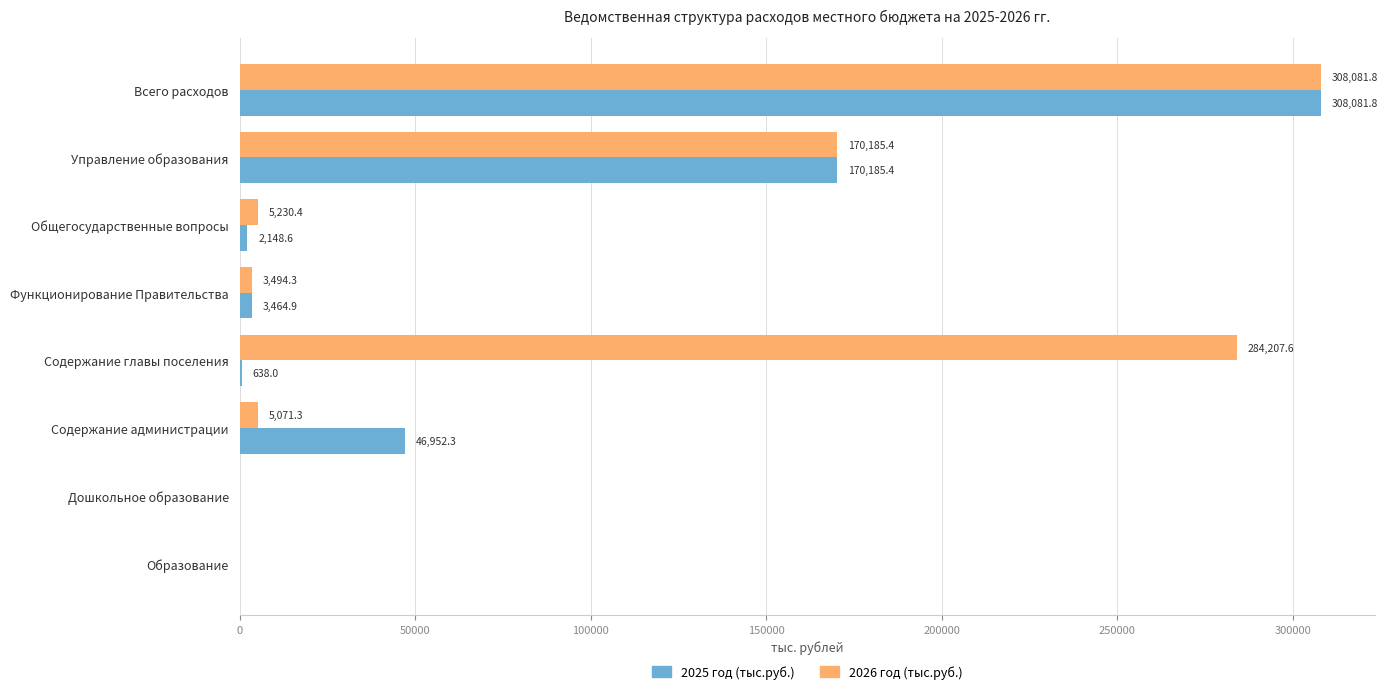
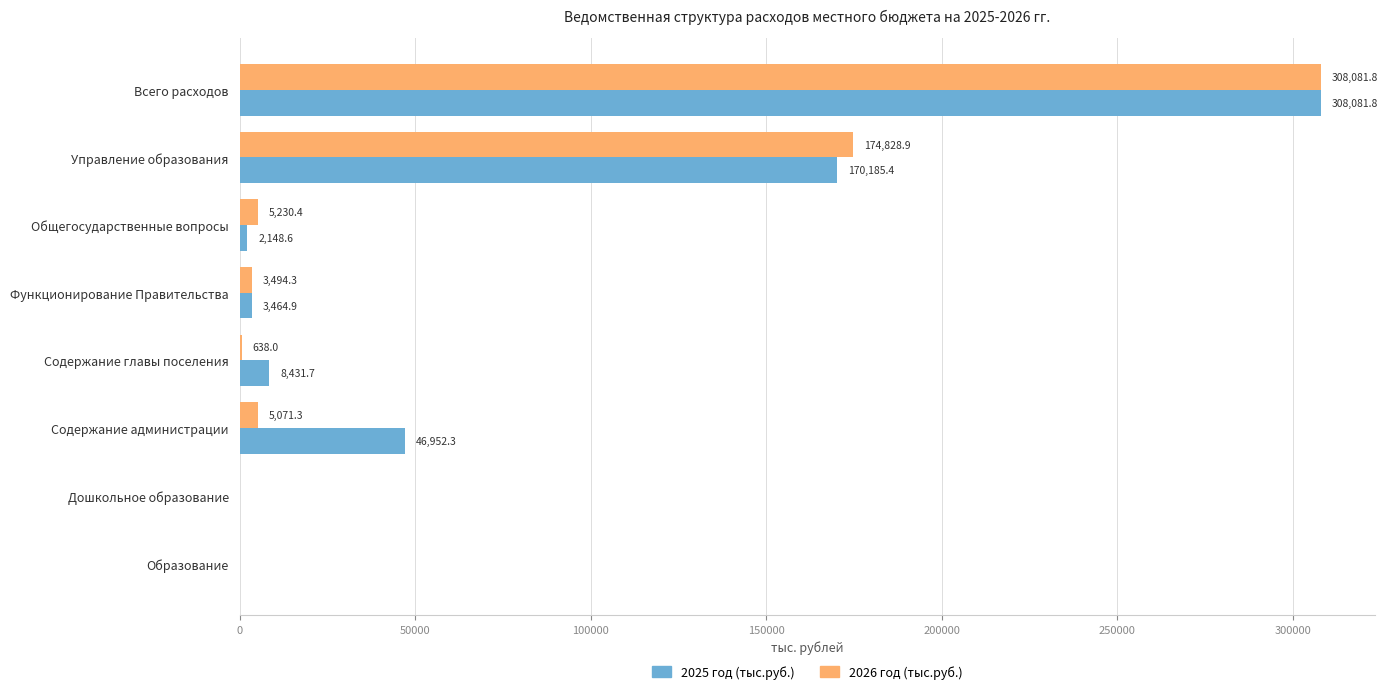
2026 год (тыс.руб.), Управление образования: 170,185.4 -> 174,828.9
2026 год (тыс.руб.), Содержание главы поселения: 284,207.6 -> 638.0
2025 год (тыс.руб.), Содержание главы поселения: 638.0 -> 8,431.7
